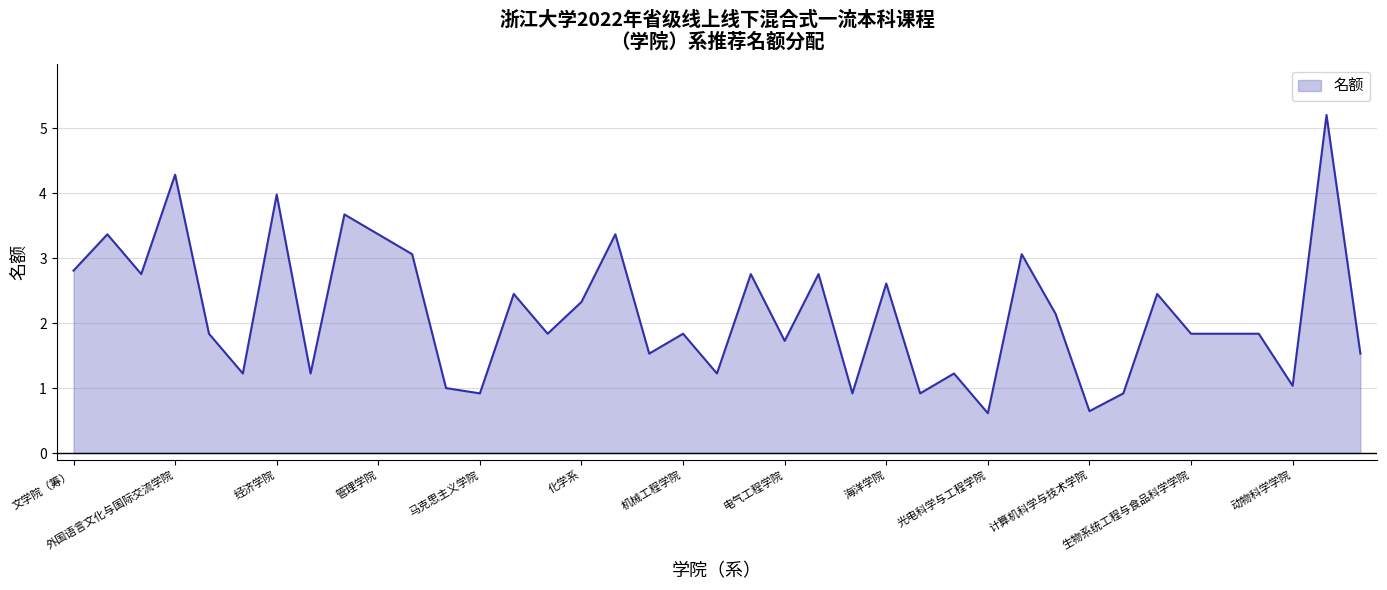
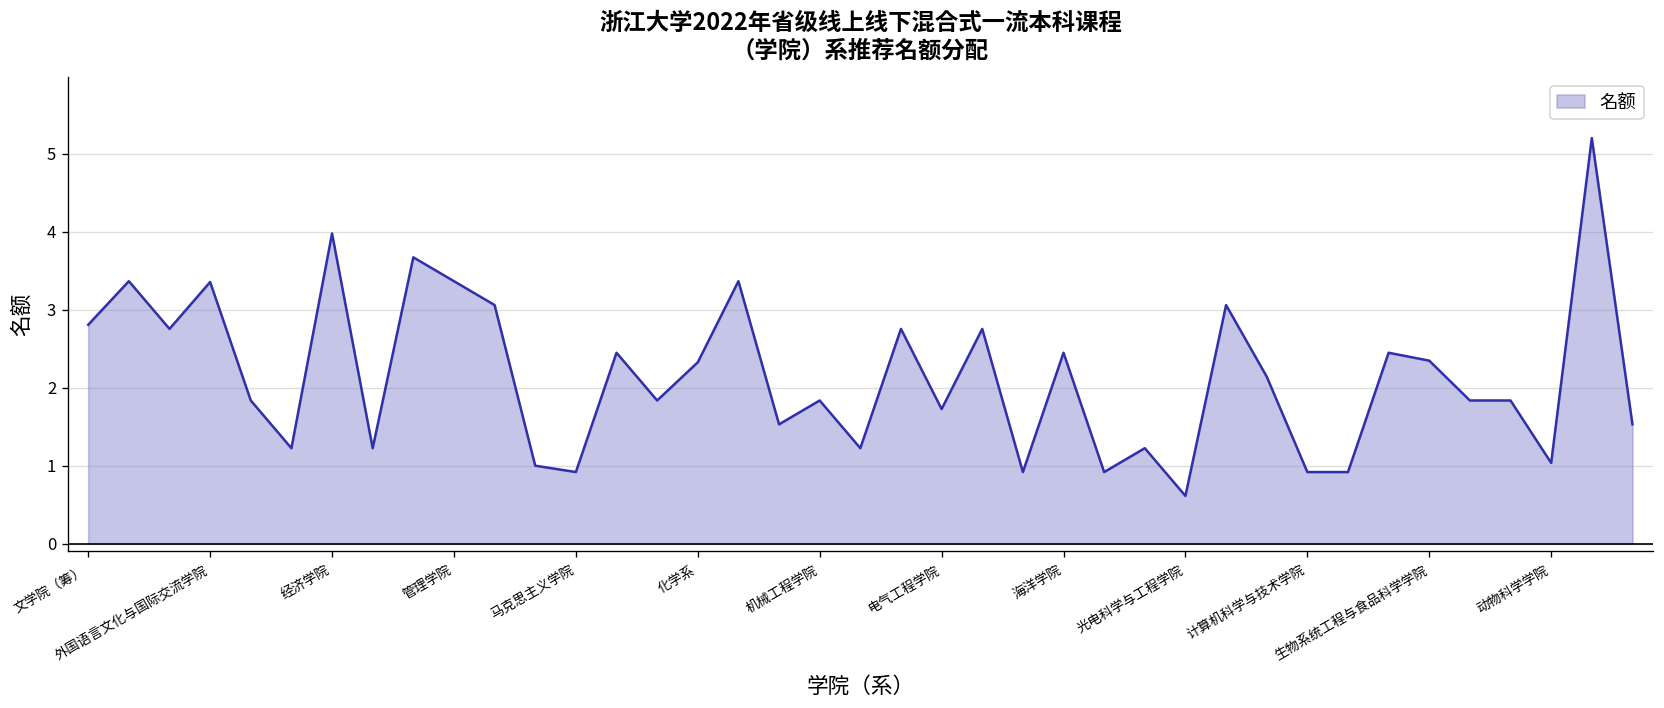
外国语言文化与国际交流学院: 4.3 -> 3.4
海洋学院: 2.6 -> 2.4
计算机科学与技术学院: 0.6 -> 0.9
生物系统工程与食品科学学院: 1.8 -> 2.3
